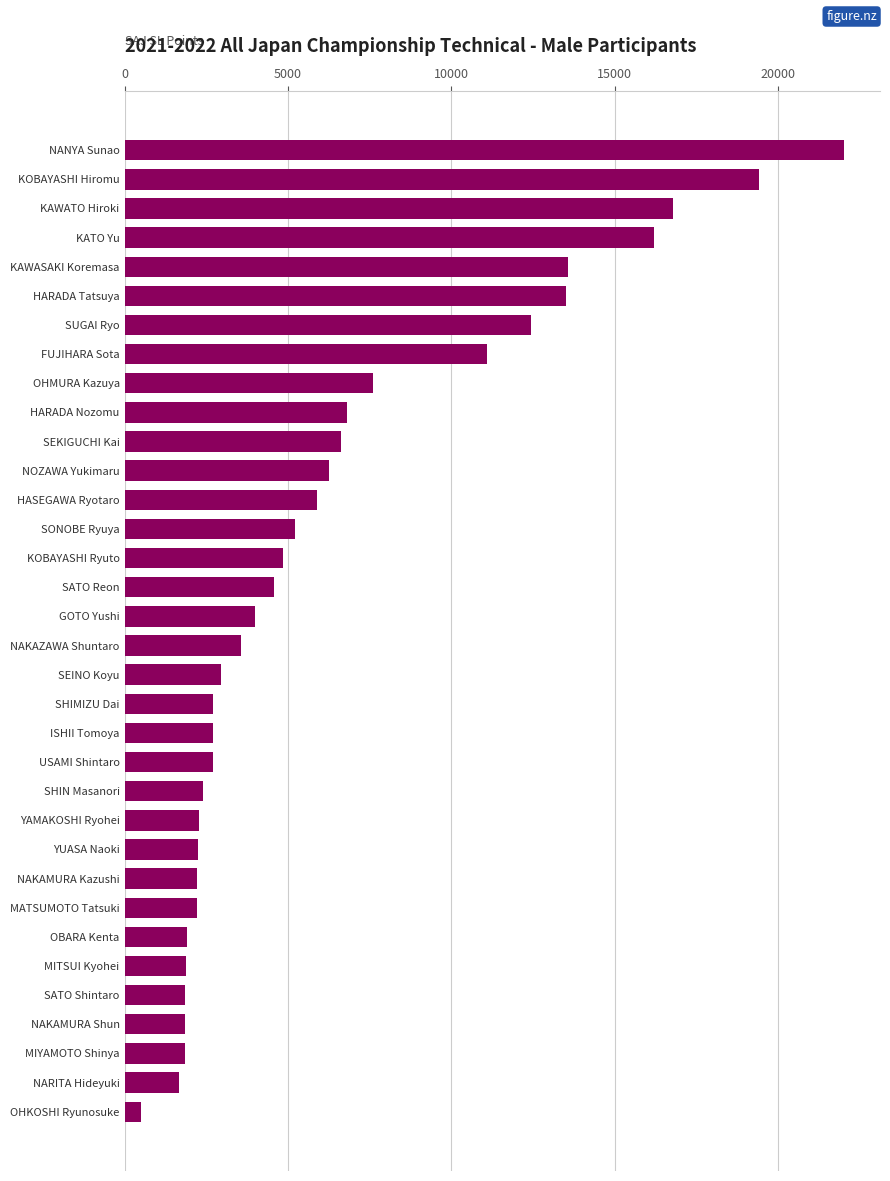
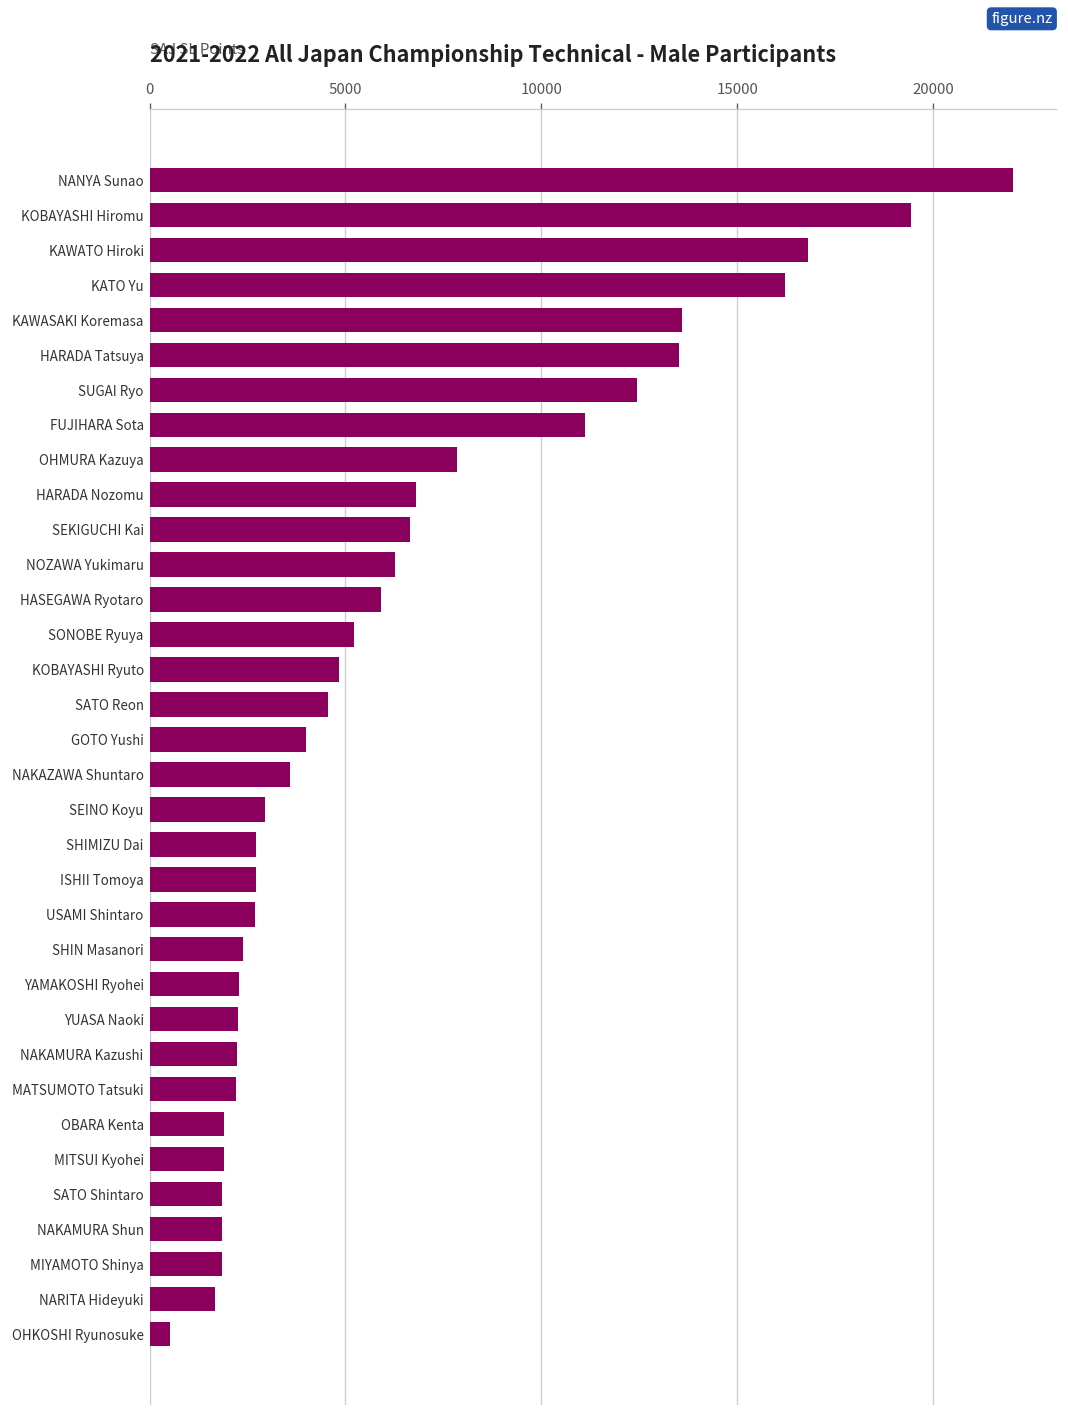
OHMURA Kazuya: 7600 -> 7800
